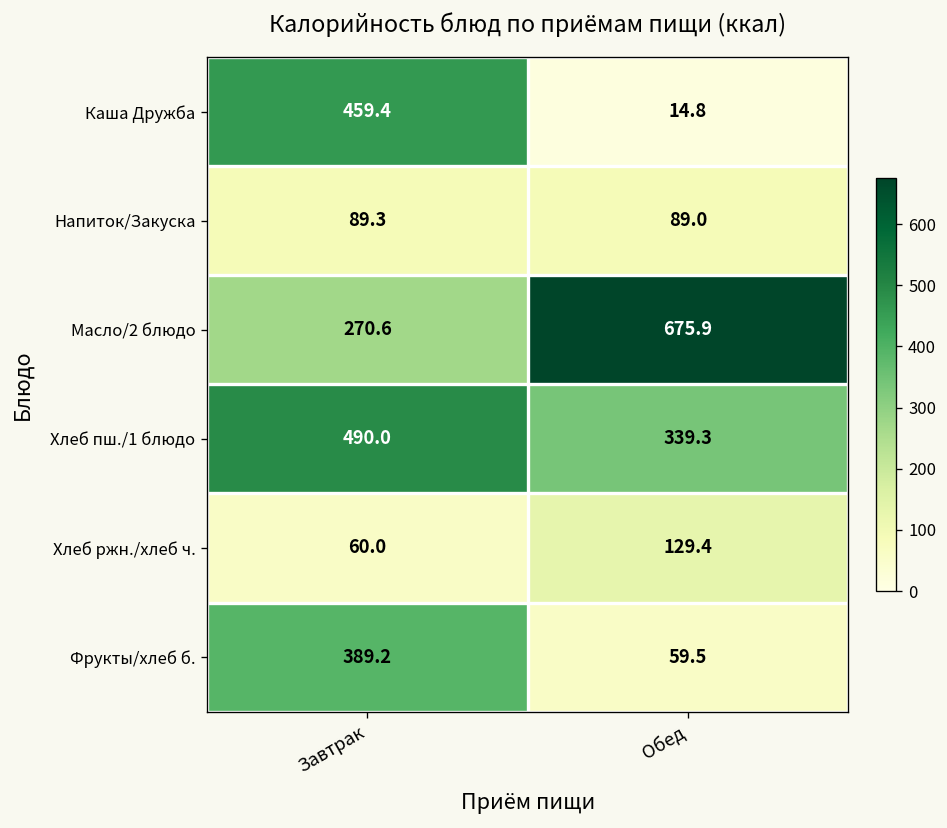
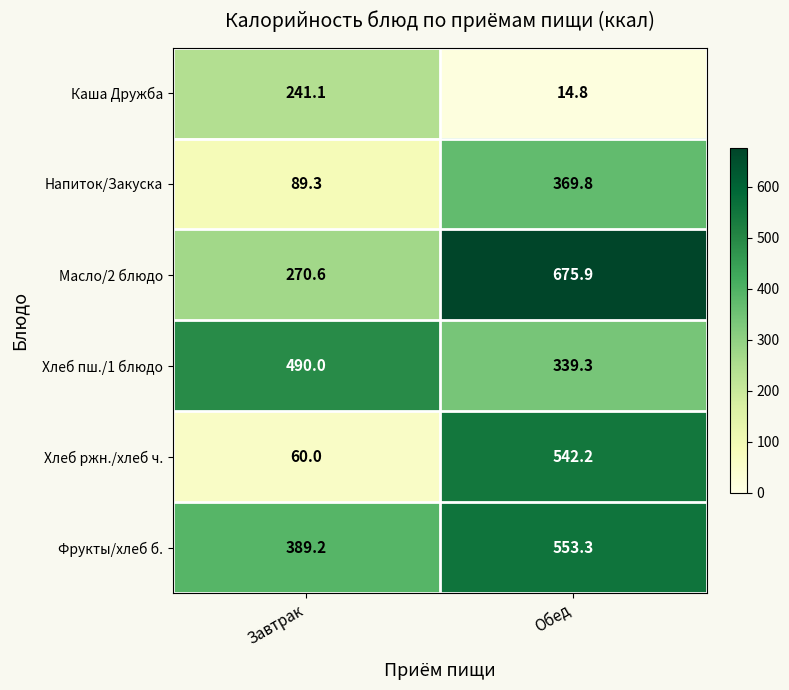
Каша Дружба, Завтрак: 459.4 -> 241.1
Напиток/Закуска, Обед: 89.0 -> 369.8
Хлеб ржн./хлеб ч., Обед: 129.4 -> 542.2
Фрукты/хлеб б., Обед: 59.5 -> 553.3
